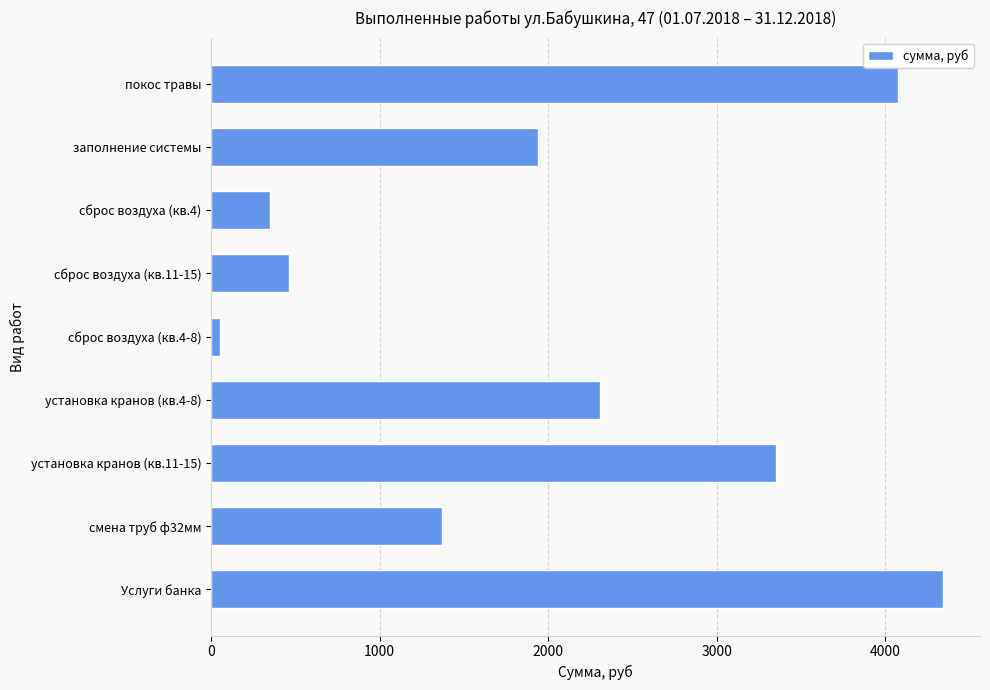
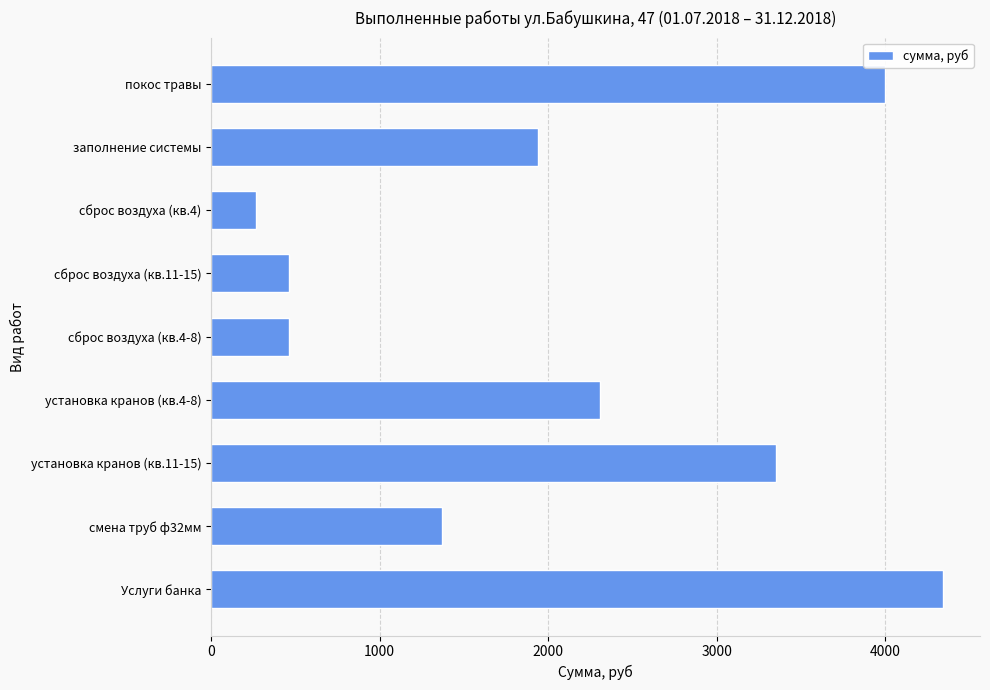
покос травы: 4080 -> 4000
сброс воздуха (кв.4): 350 -> 260
сброс воздуха (кв.4-8): 60 -> 470
